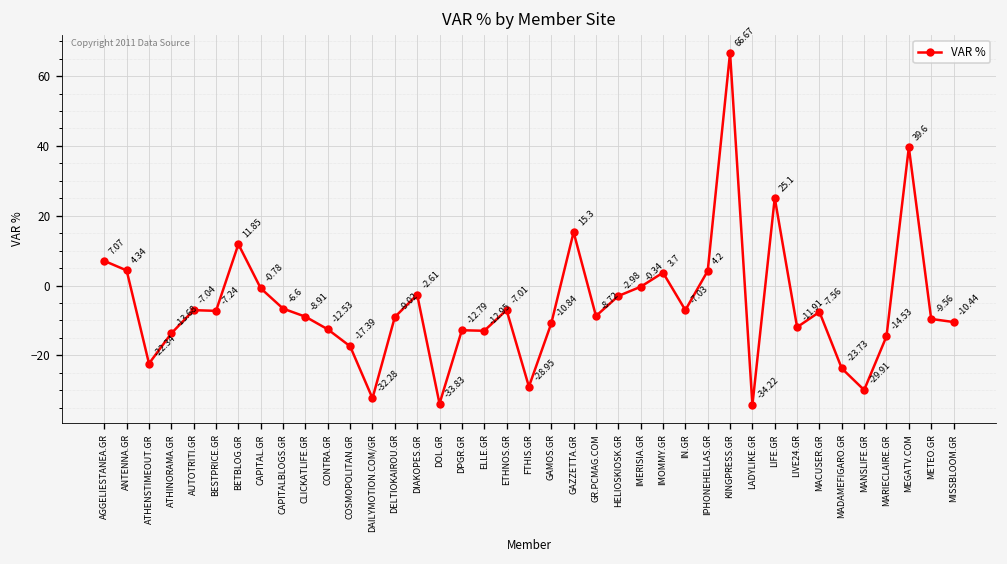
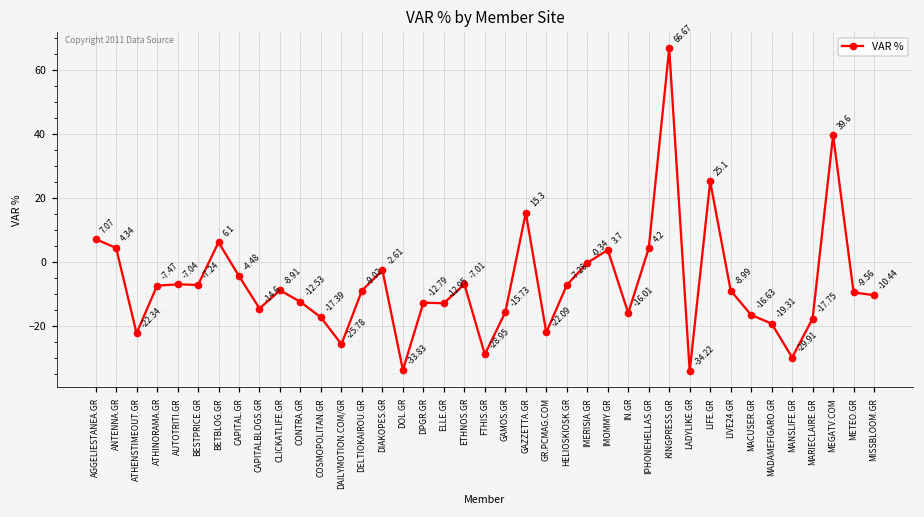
ATHINORAMA.GR: -13.68 -> -7.47
BETBLOG.GR: 11.85 -> 6.1
CAPITAL.GR: -0.78 -> -4.48
CAPITALBLOGS.GR: -6.6 -> -14.6
DAILYMOTION.COM/GR: -32.28 -> -25.78
GAMOS.GR: -10.84 -> -15.73
GR.PCMAG.COM: -8.72 -> -22.09
HELIOSKIOSK.GR: -2.98 -> -7.28
IN.GR: -7.03 -> -16.01
LIVE24.GR: -11.91 -> -8.99
MACUSER.GR: -7.56 -> -16.63
MADAMEFIGARO.GR: -23.73 -> -19.31
MARIECLAIRE.GR: -14.53 -> -17.75
